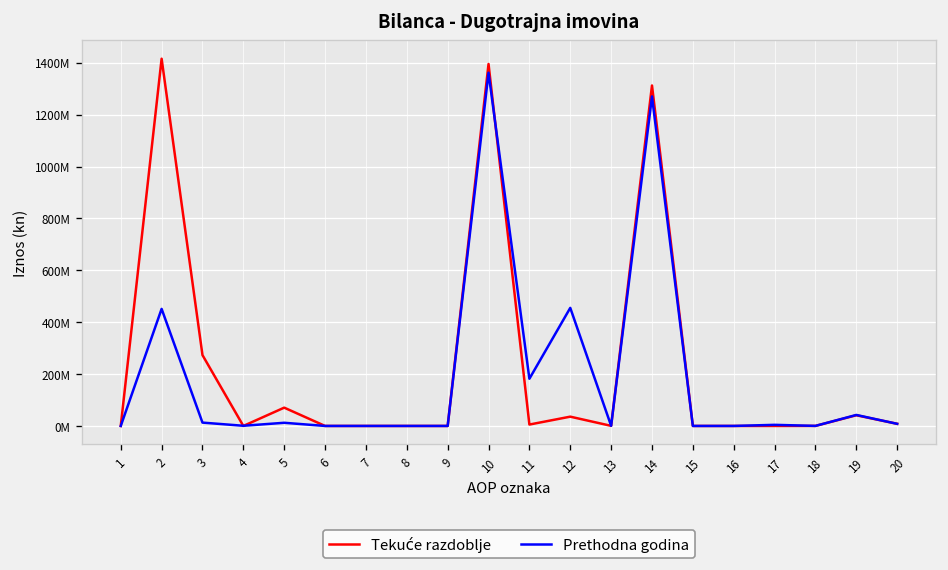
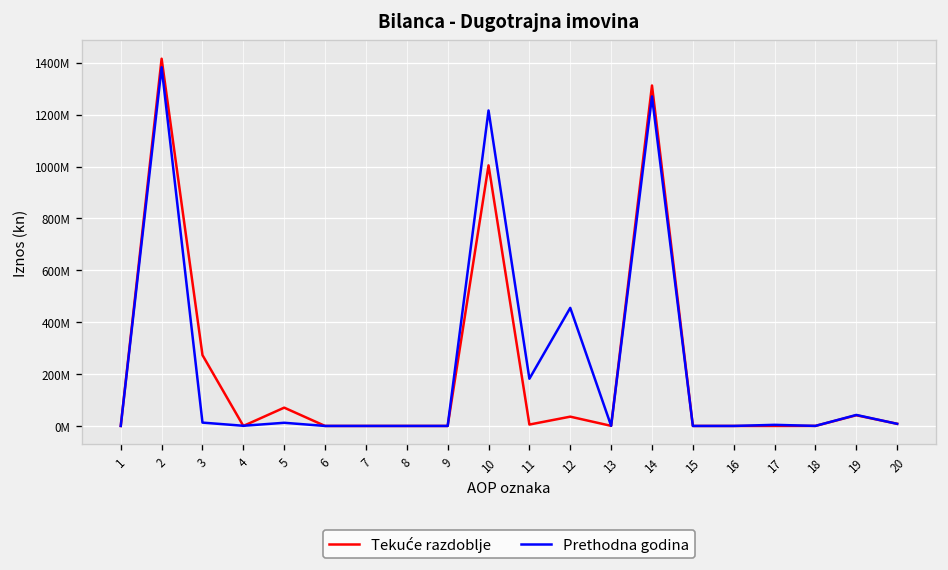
Prethodna godina, 2: 450000000 -> 1380000000
Tekuće razdoblje, 10: 1400000000 -> 1000000000
Prethodna godina, 10: 1360000000 -> 1220000000
